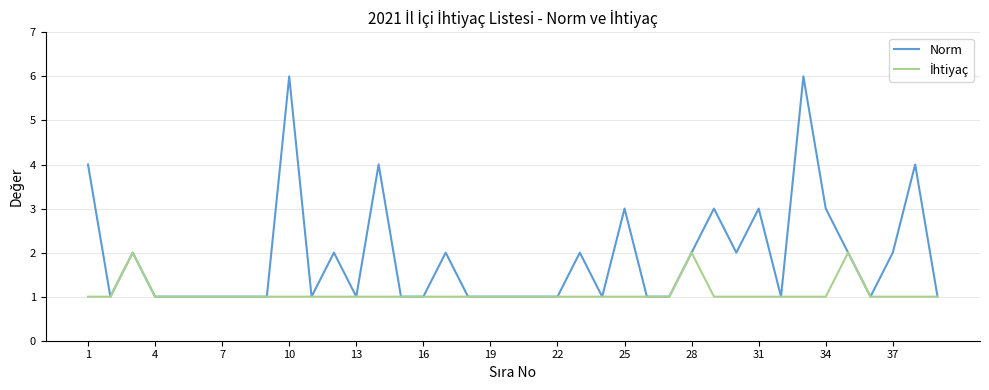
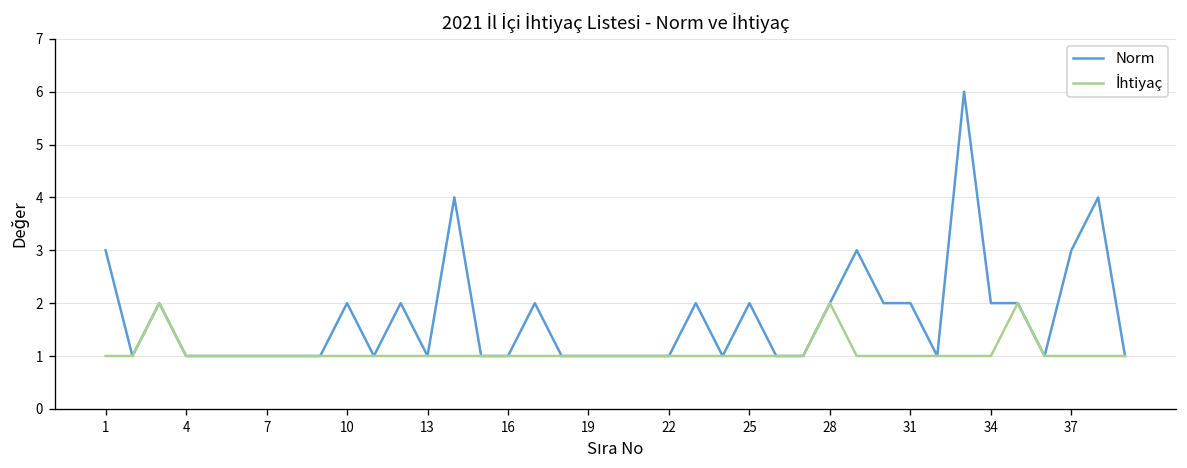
Norm, 1: 4 -> 3
Norm, 10: 6 -> 2
Norm, 25: 3 -> 2
Norm, 31: 3 -> 2
Norm, 34: 3 -> 2
Norm, 37: 2 -> 3
